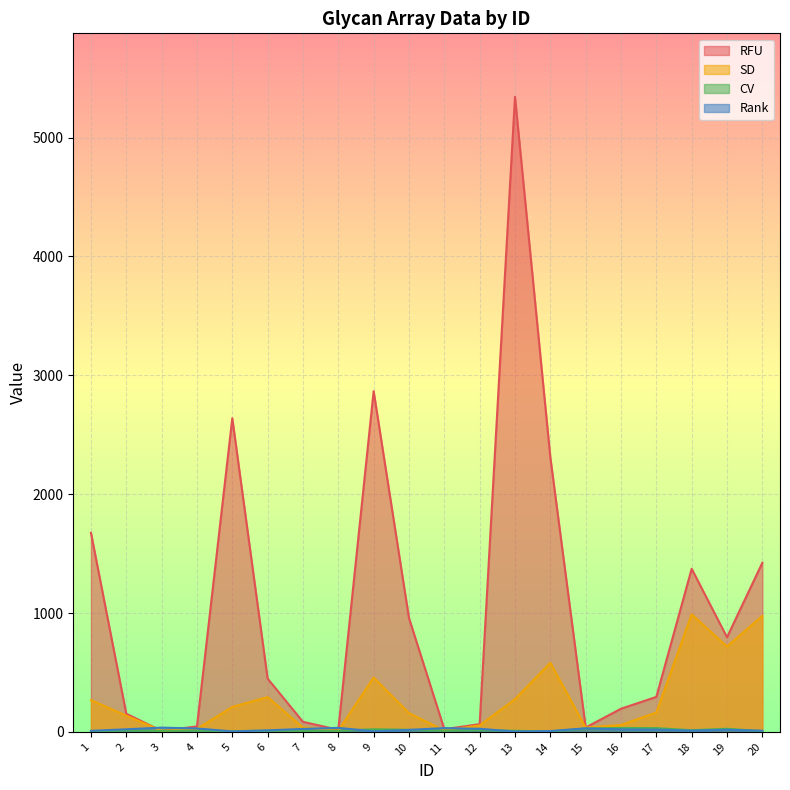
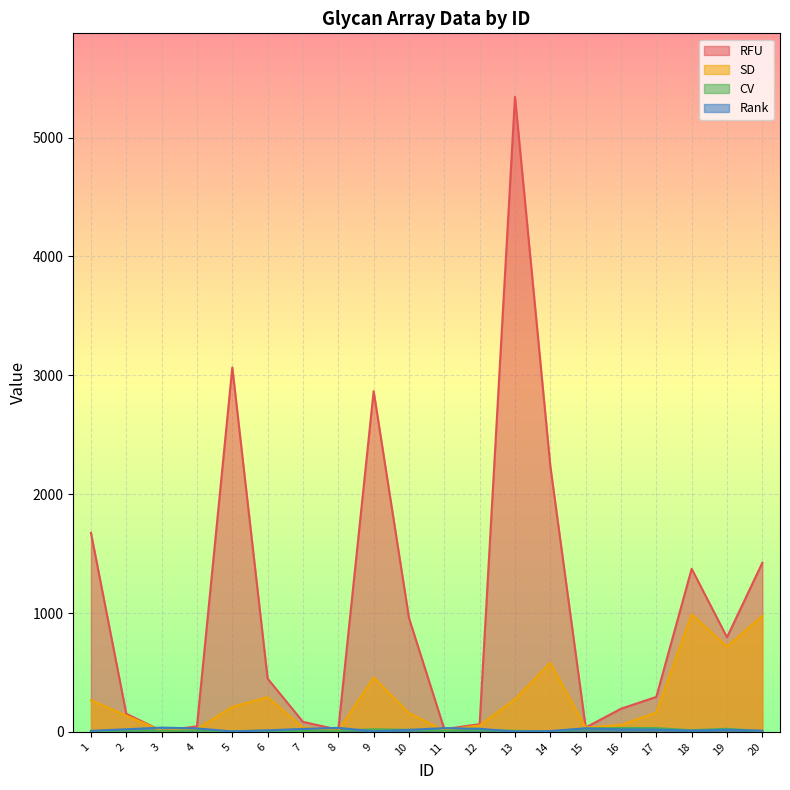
RFU, 5: 2640 -> 3070
RFU, 14: 2310 -> 2240
